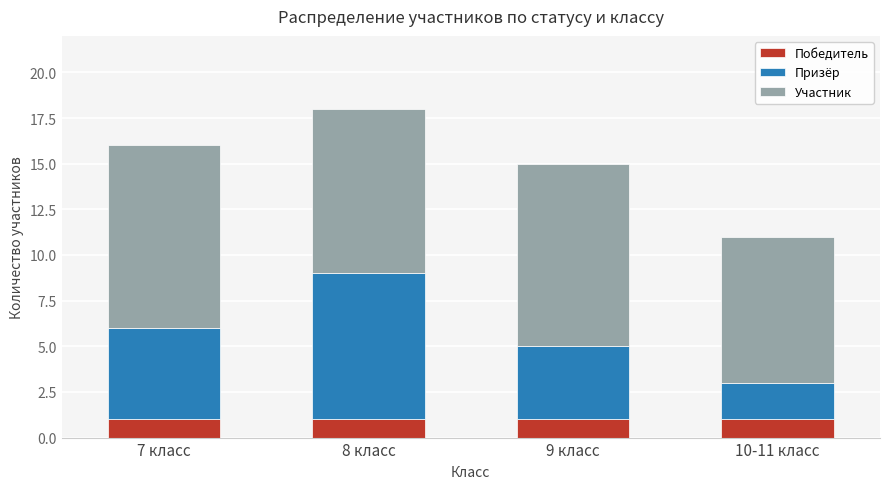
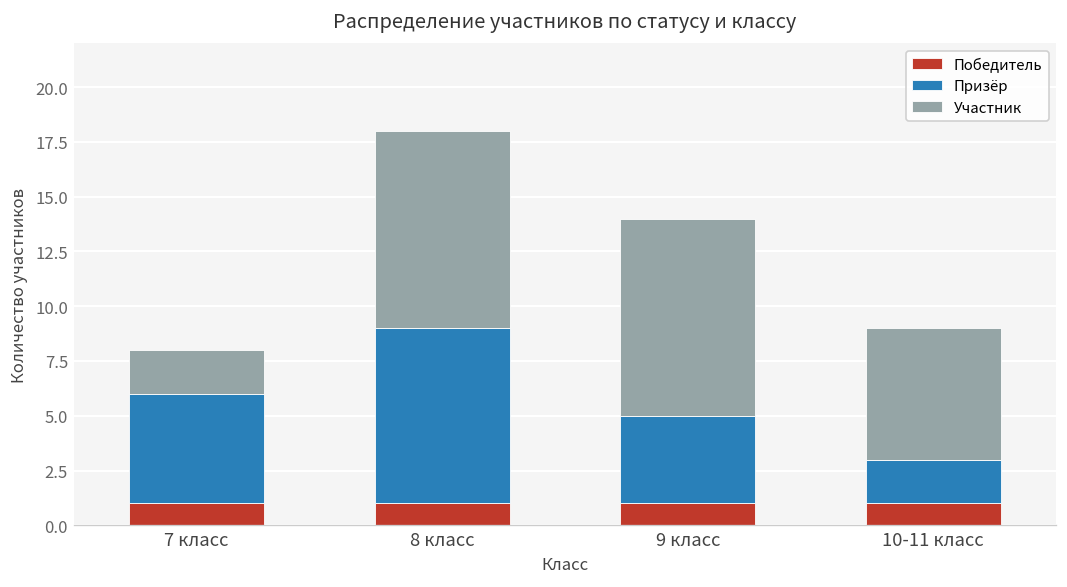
Участник, 7 класс: 10 -> 2
Участник, 9 класс: 10 -> 9
Участник, 10-11 класс: 8 -> 6
